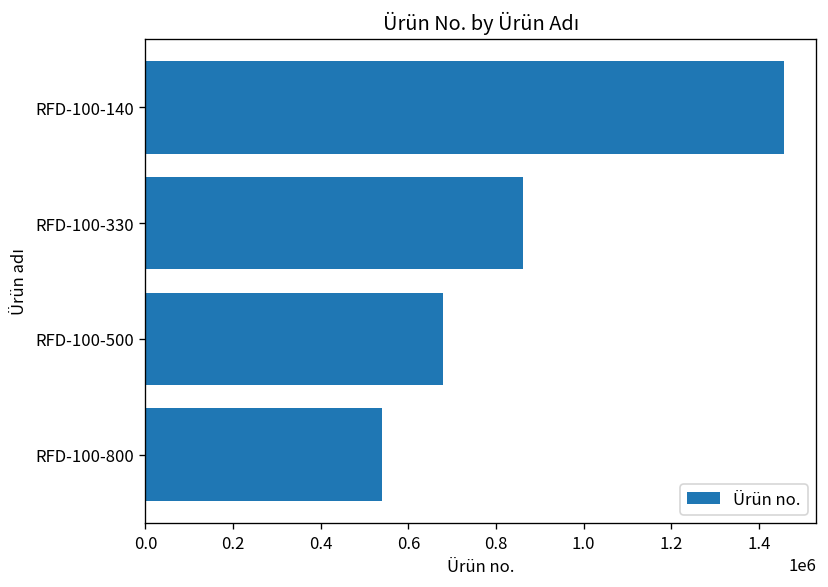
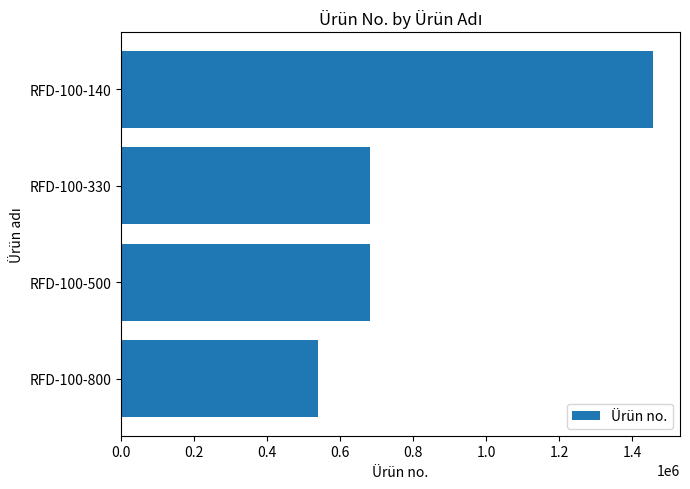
RFD-100-330: 860000 -> 680000
